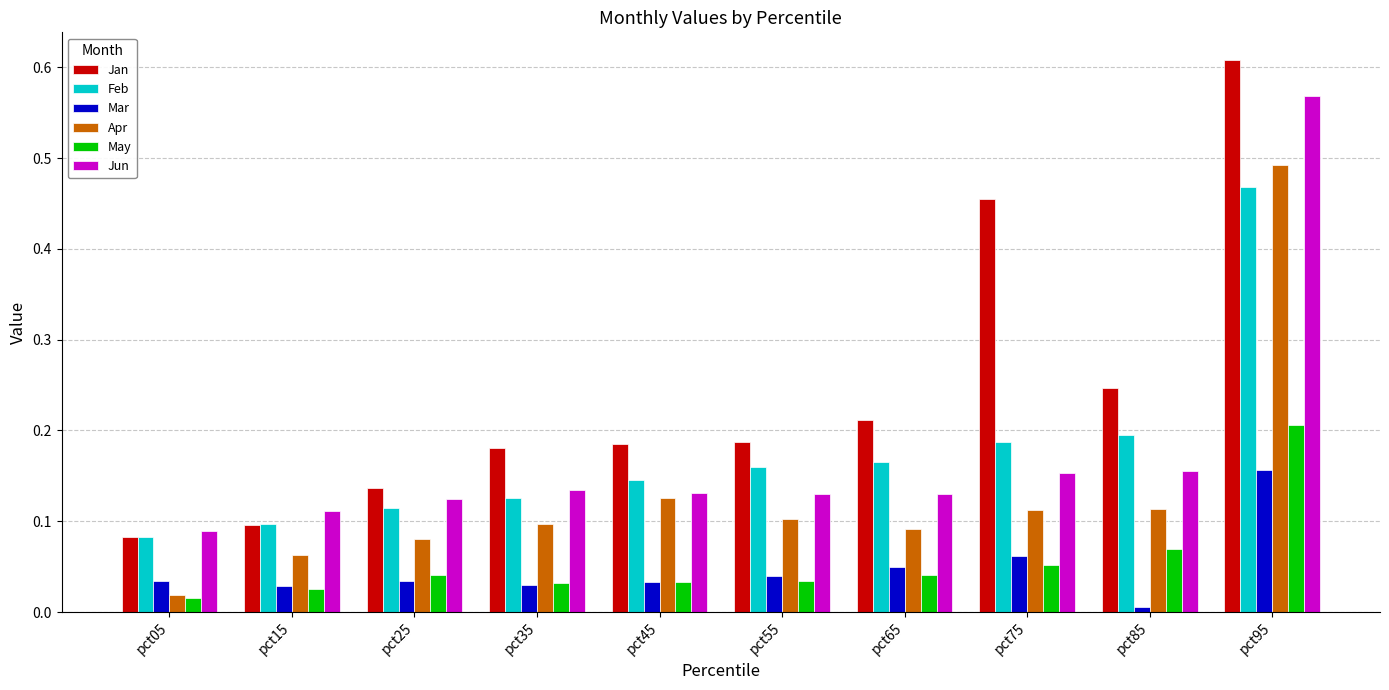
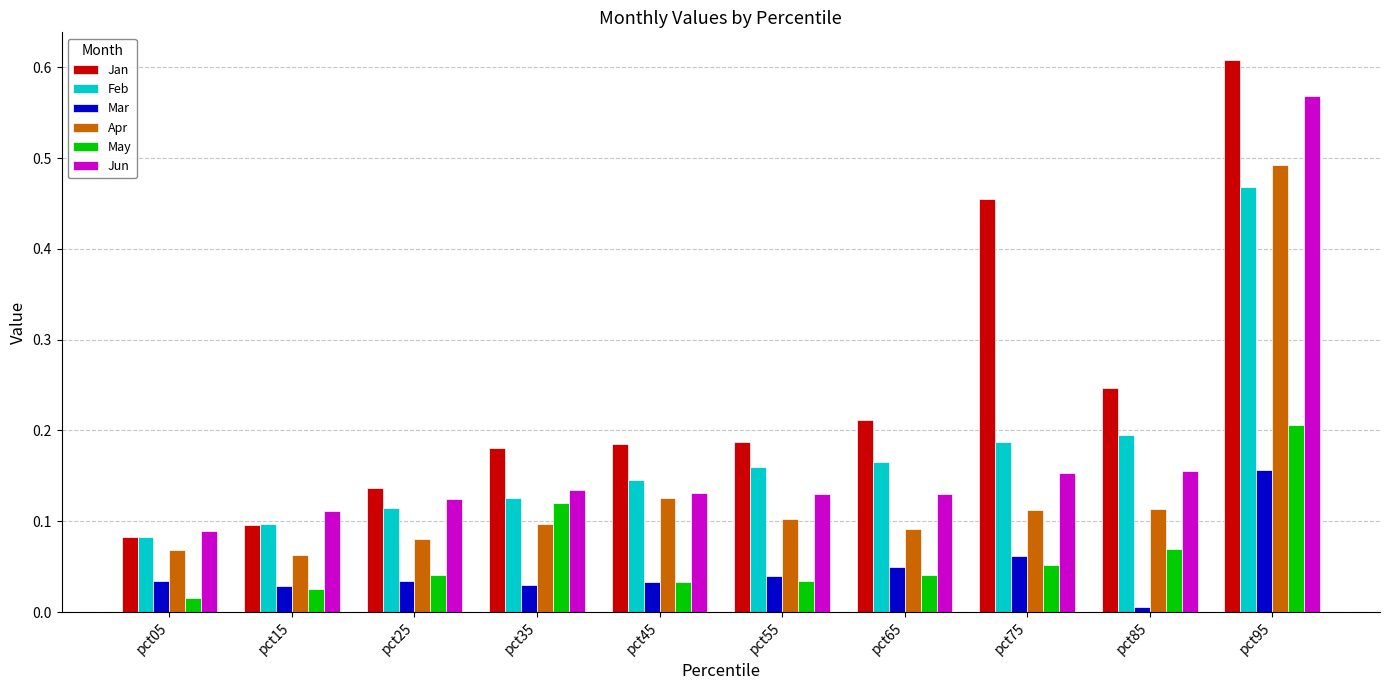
Apr, pct05: 0.02 -> 0.07
May, pct35: 0.03 -> 0.12
